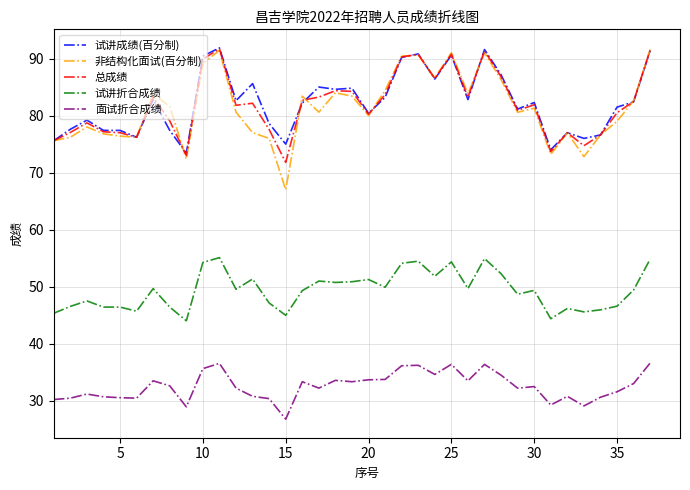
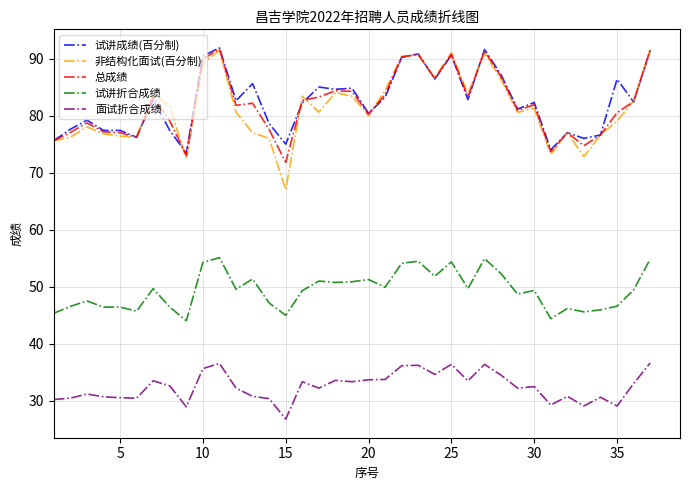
试讲成绩(百分制), 35: 81 -> 86
面试折合成绩, 35: 32 -> 29
